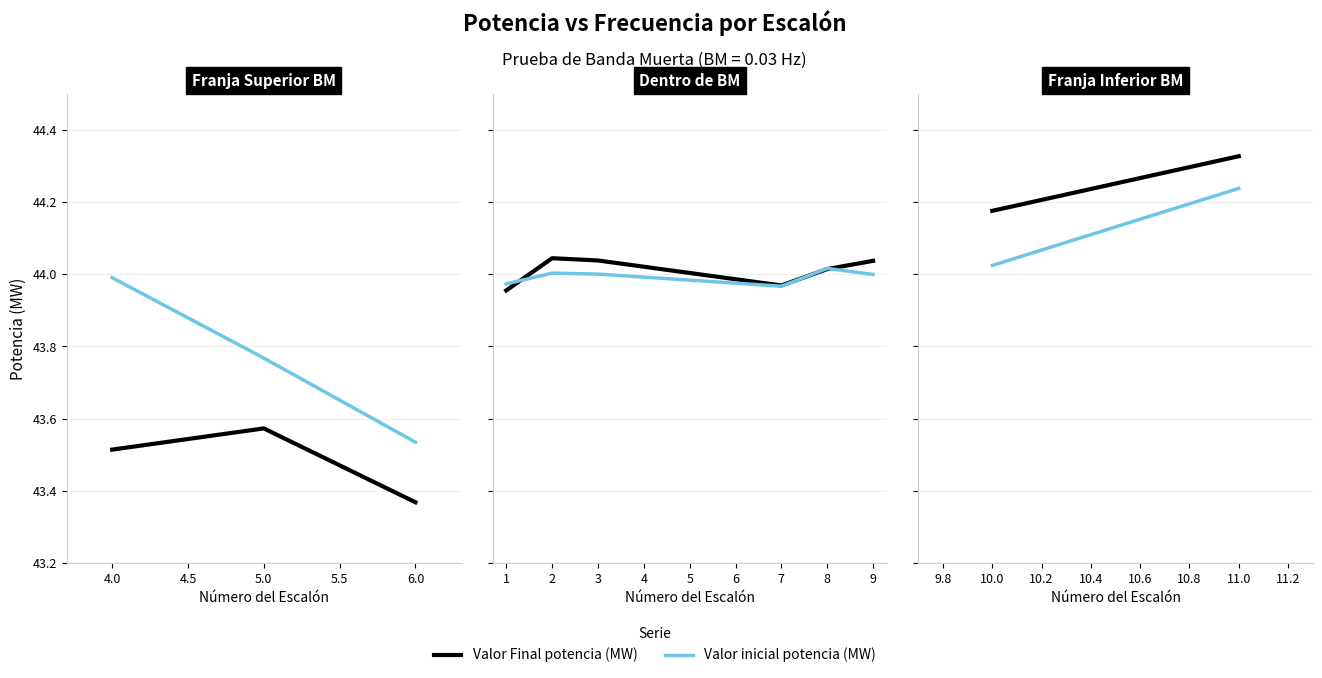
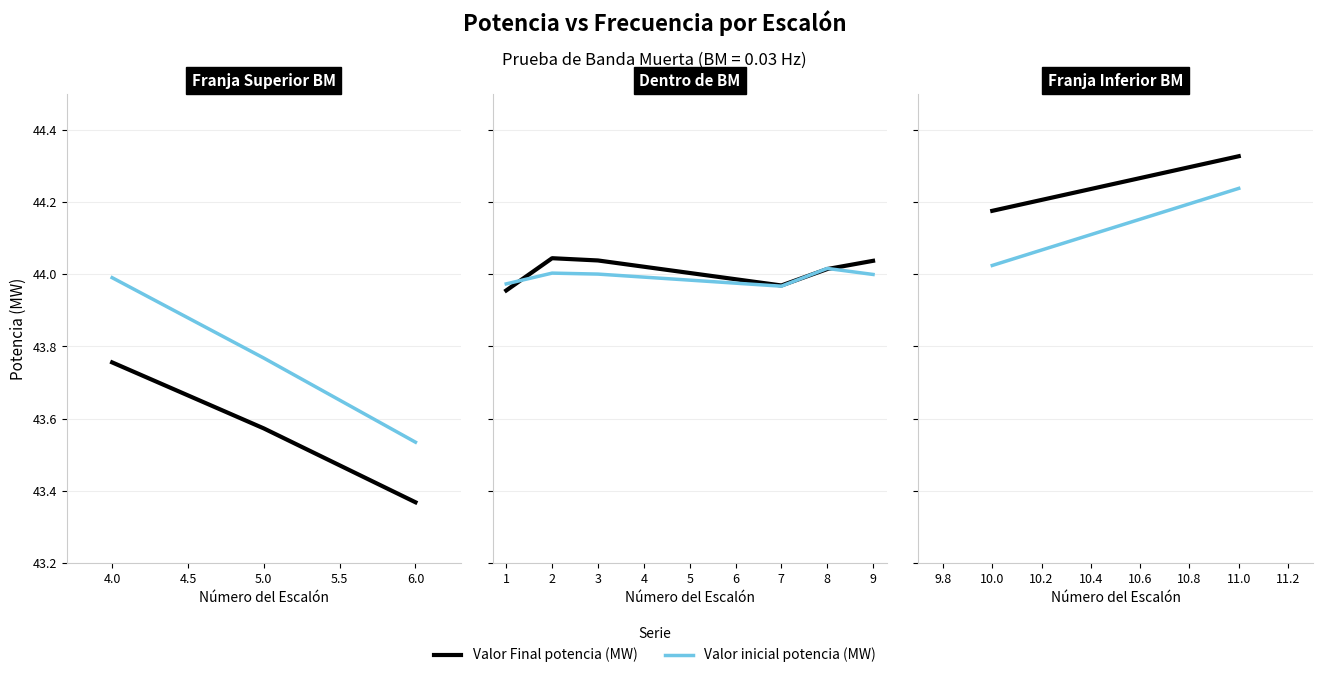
Franja Superior BM, Valor Final potencia (MW), 4.0: 43.51 -> 43.76
